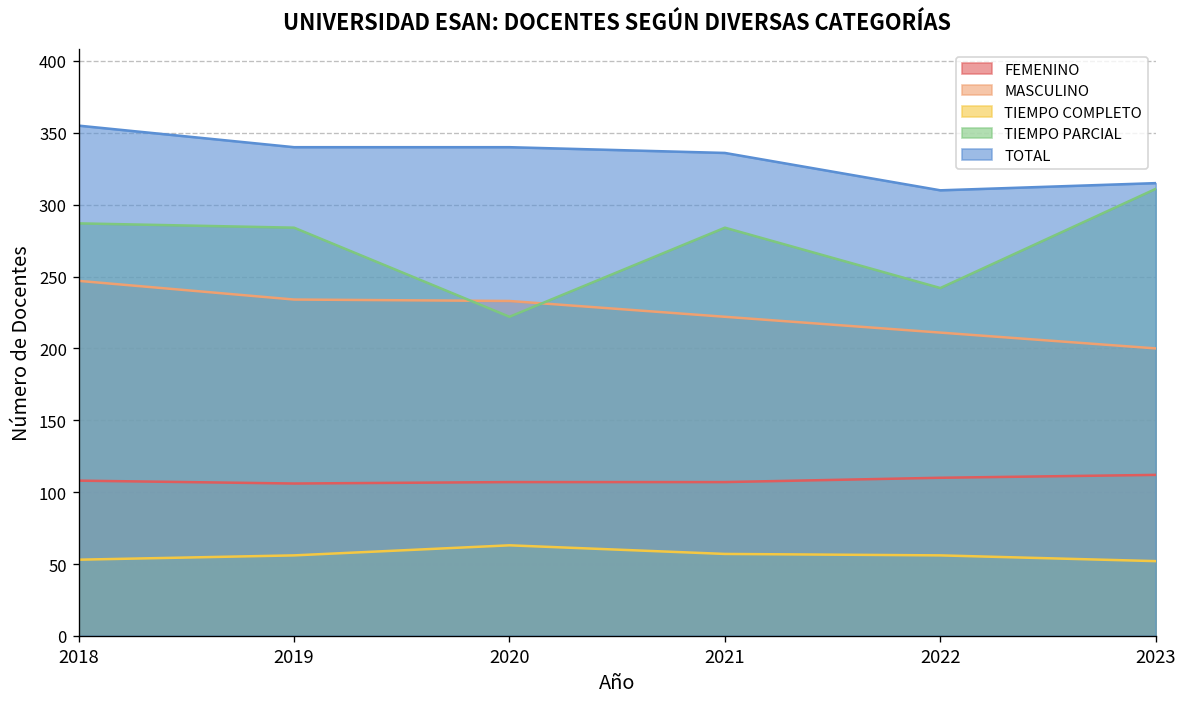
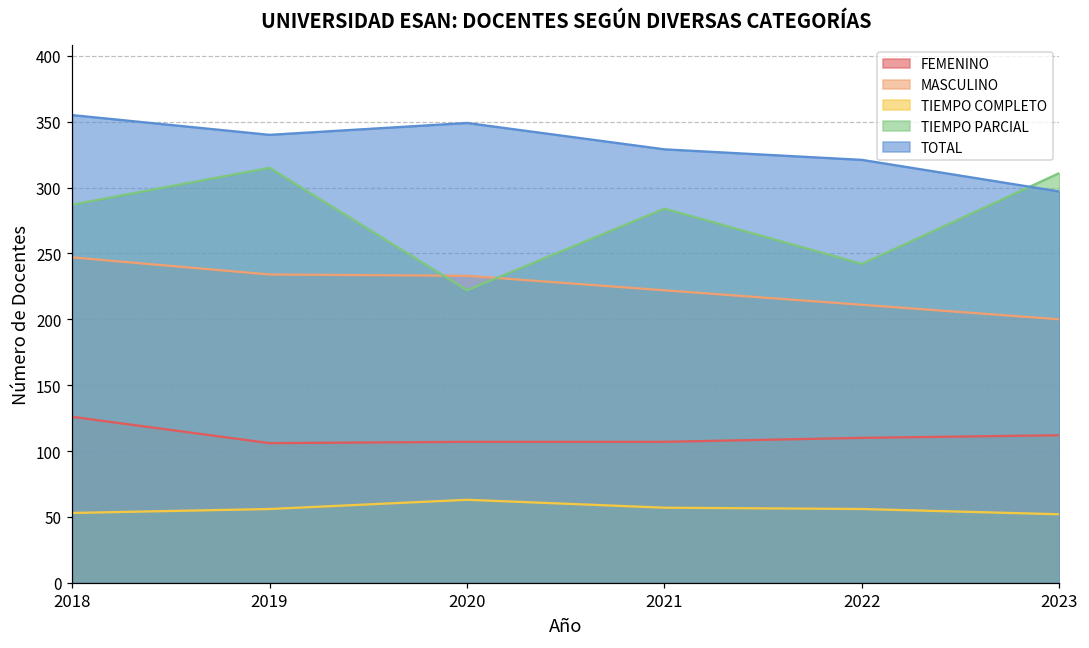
FEMENINO, 2018: 108 -> 126
TIEMPO PARCIAL, 2019: 284 -> 315
TOTAL, 2020: 340 -> 349
TOTAL, 2021: 336 -> 329
TOTAL, 2022: 310 -> 321
TOTAL, 2023: 315 -> 297
